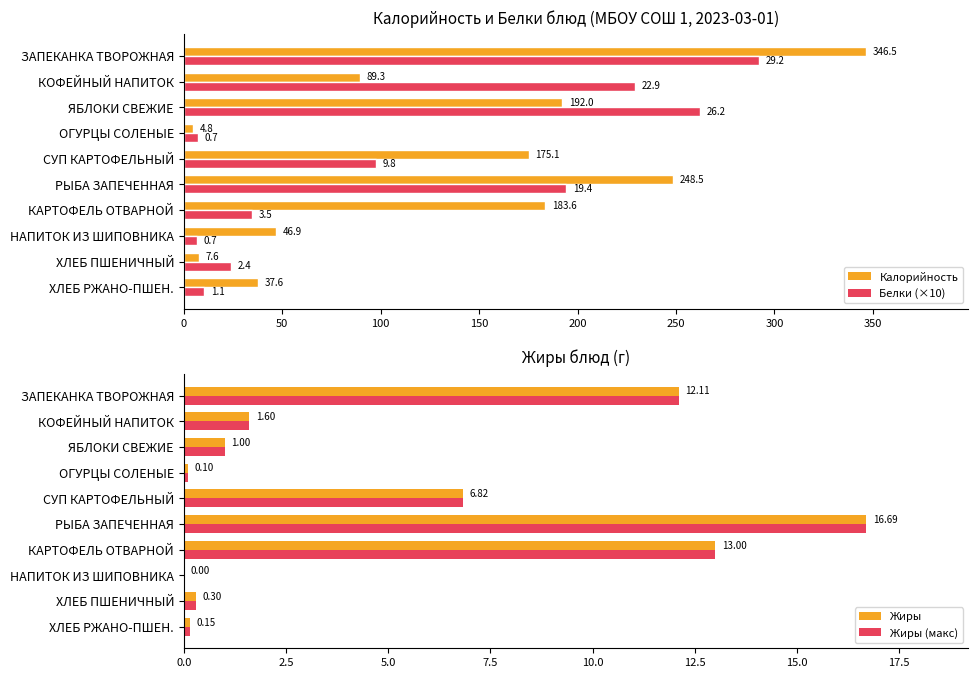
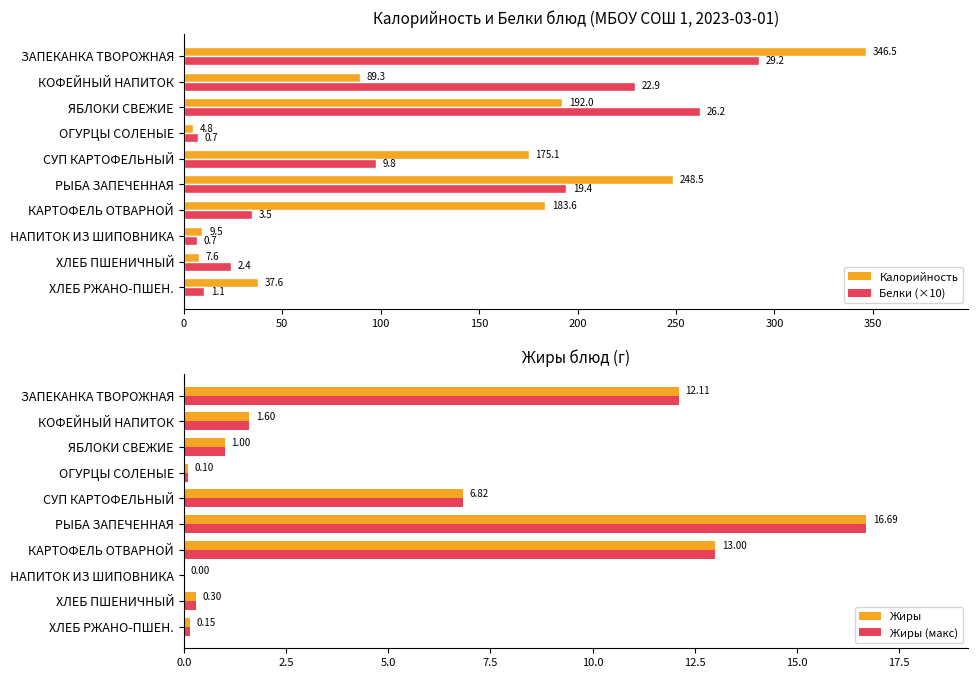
Калорийность и Белки блюд (МБОУ СОШ 1, 2023-03-01), Калорийность, НАПИТОК ИЗ ШИПОВНИКА: 46.9 -> 9.5
